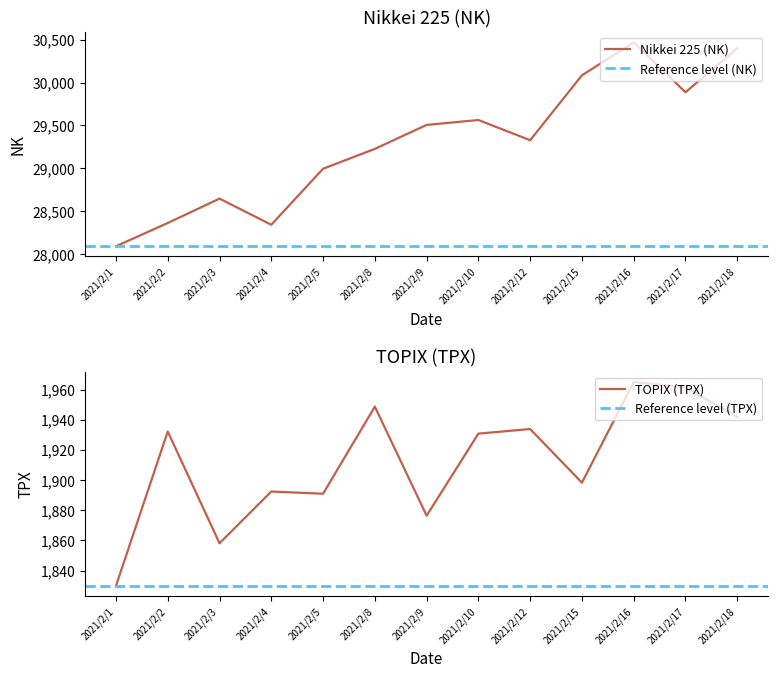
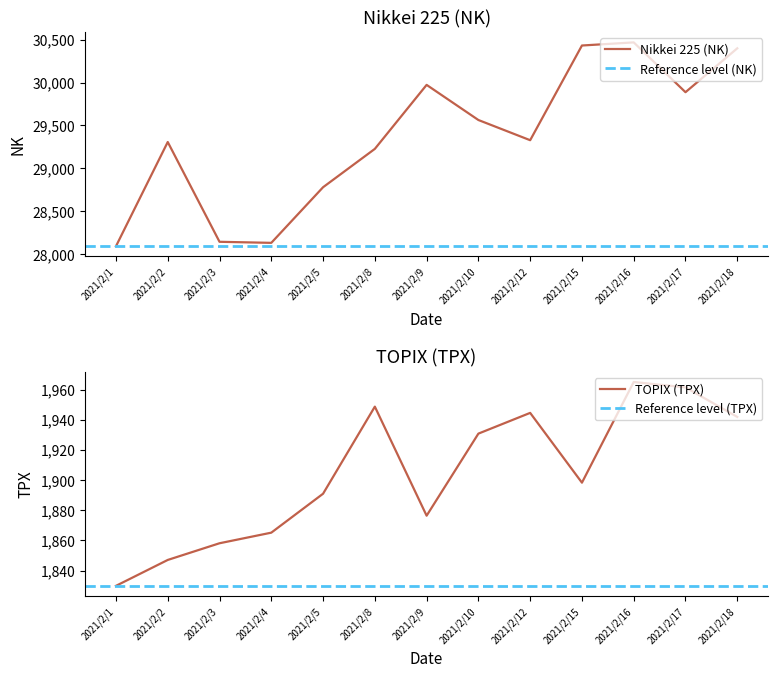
Nikkei 225 (NK), 2021/2/2: 28,400 -> 29,300
Nikkei 225 (NK), 2021/2/3: 28,600 -> 28,100
Nikkei 225 (NK), 2021/2/4: 28,300 -> 28,100
Nikkei 225 (NK), 2021/2/5: 29,000 -> 28,800
Nikkei 225 (NK), 2021/2/9: 29,500 -> 30,000
Nikkei 225 (NK), 2021/2/15: 30,100 -> 30,400
TOPIX (TPX), 2021/2/2: 1,932 -> 1,847
TOPIX (TPX), 2021/2/4: 1,892 -> 1,865
TOPIX (TPX), 2021/2/12: 1,934 -> 1,945
